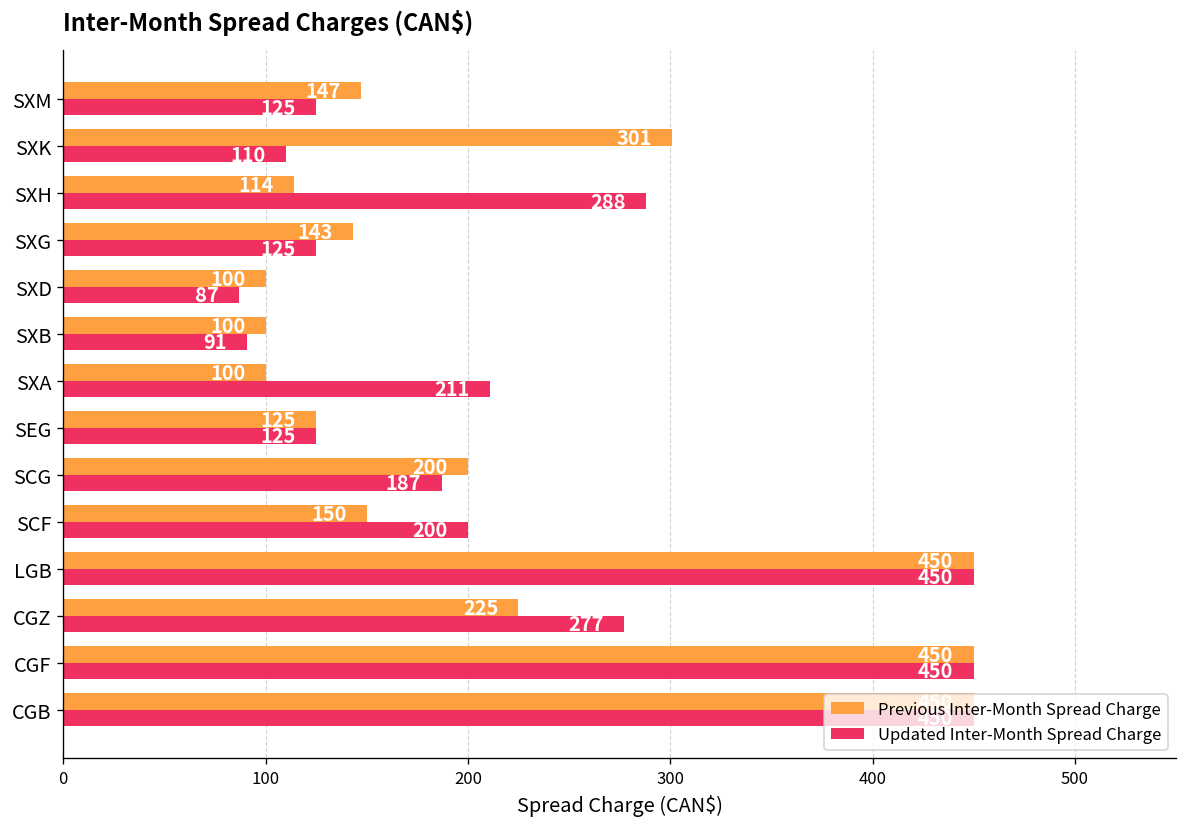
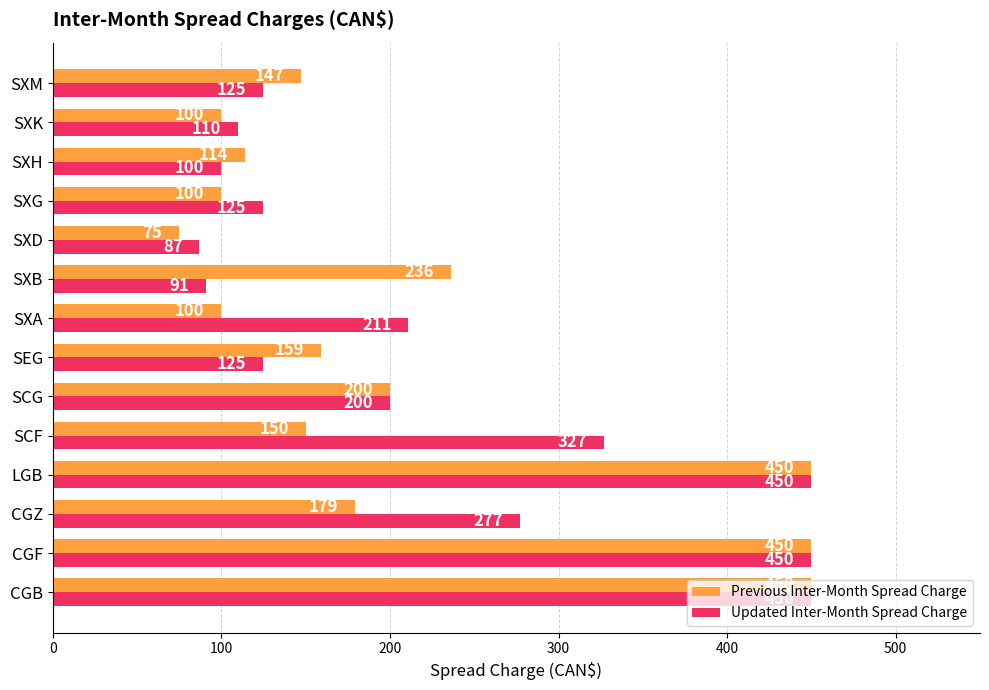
Previous Inter-Month Spread Charge, SXK: 301 -> 100
Updated Inter-Month Spread Charge, SXH: 288 -> 100
Previous Inter-Month Spread Charge, SXG: 143 -> 100
Previous Inter-Month Spread Charge, SXD: 100 -> 75
Previous Inter-Month Spread Charge, SXB: 100 -> 236
Previous Inter-Month Spread Charge, SEG: 125 -> 159
Updated Inter-Month Spread Charge, SCG: 187 -> 200
Updated Inter-Month Spread Charge, SCF: 200 -> 327
Previous Inter-Month Spread Charge, CGZ: 225 -> 179
